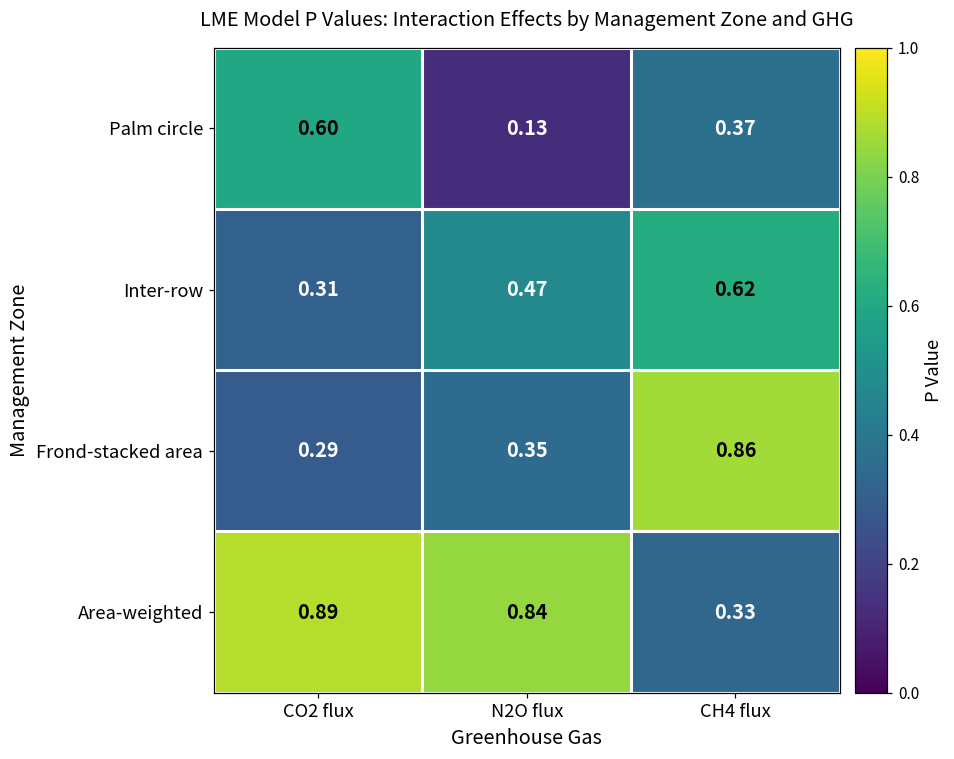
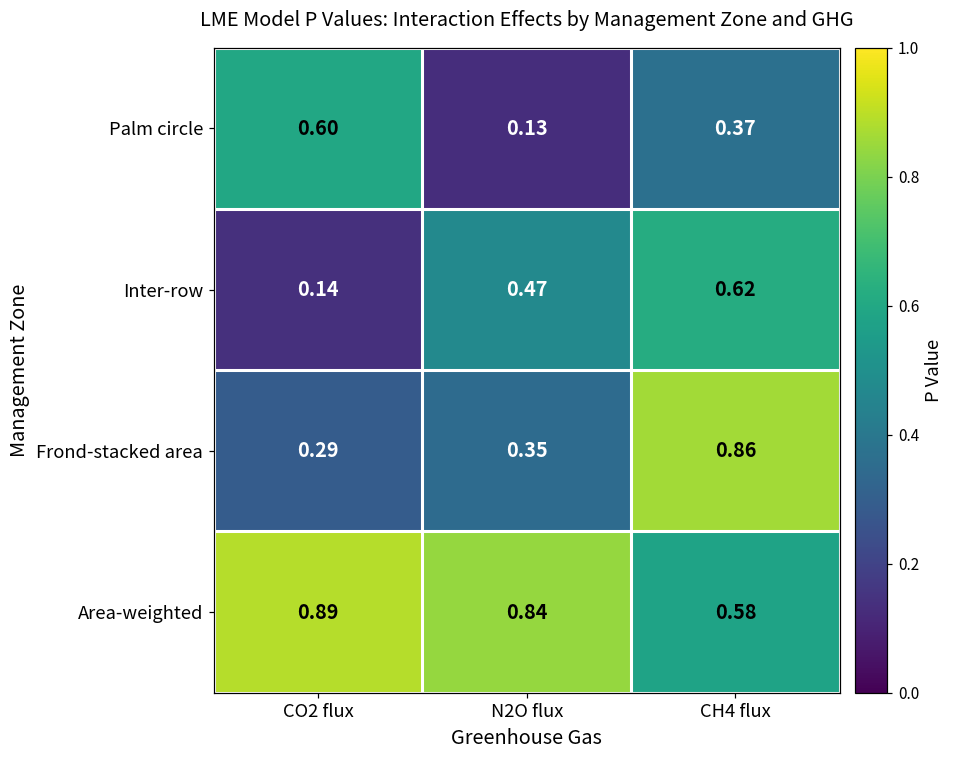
Inter-row, CO2 flux: 0.31 -> 0.14
Area-weighted, CH4 flux: 0.33 -> 0.58
